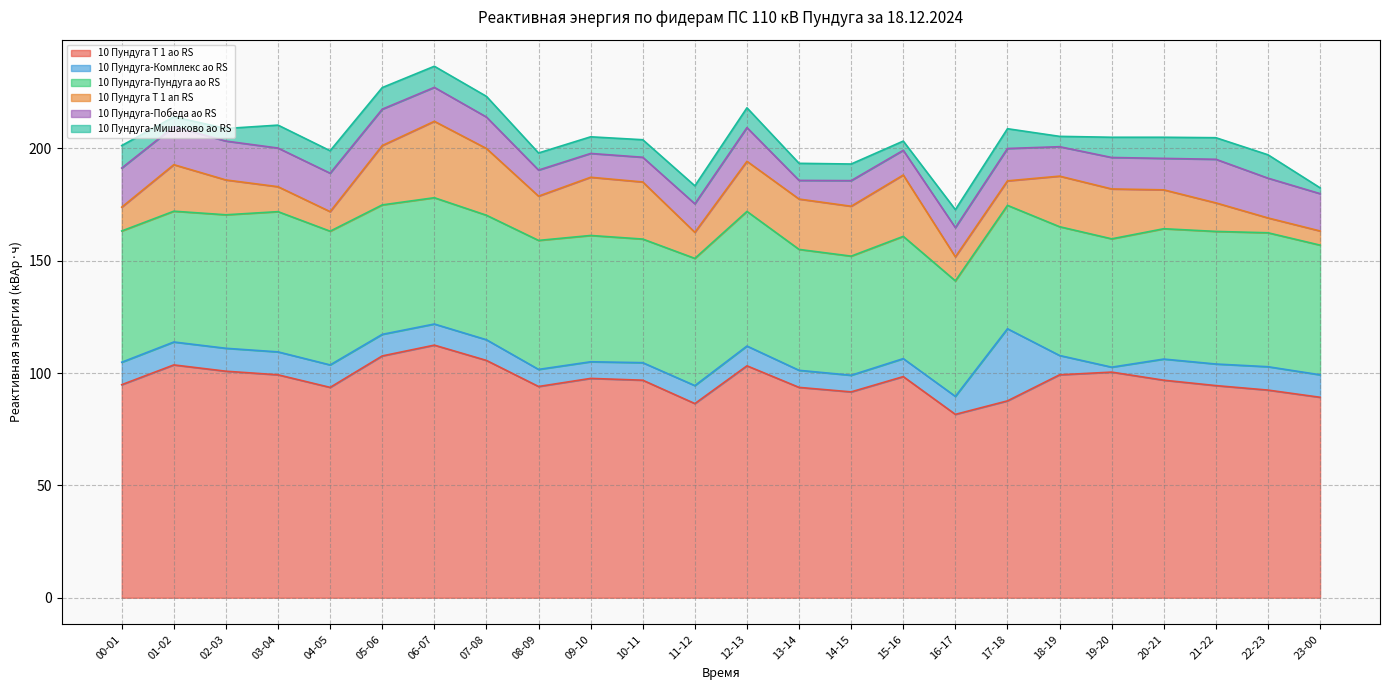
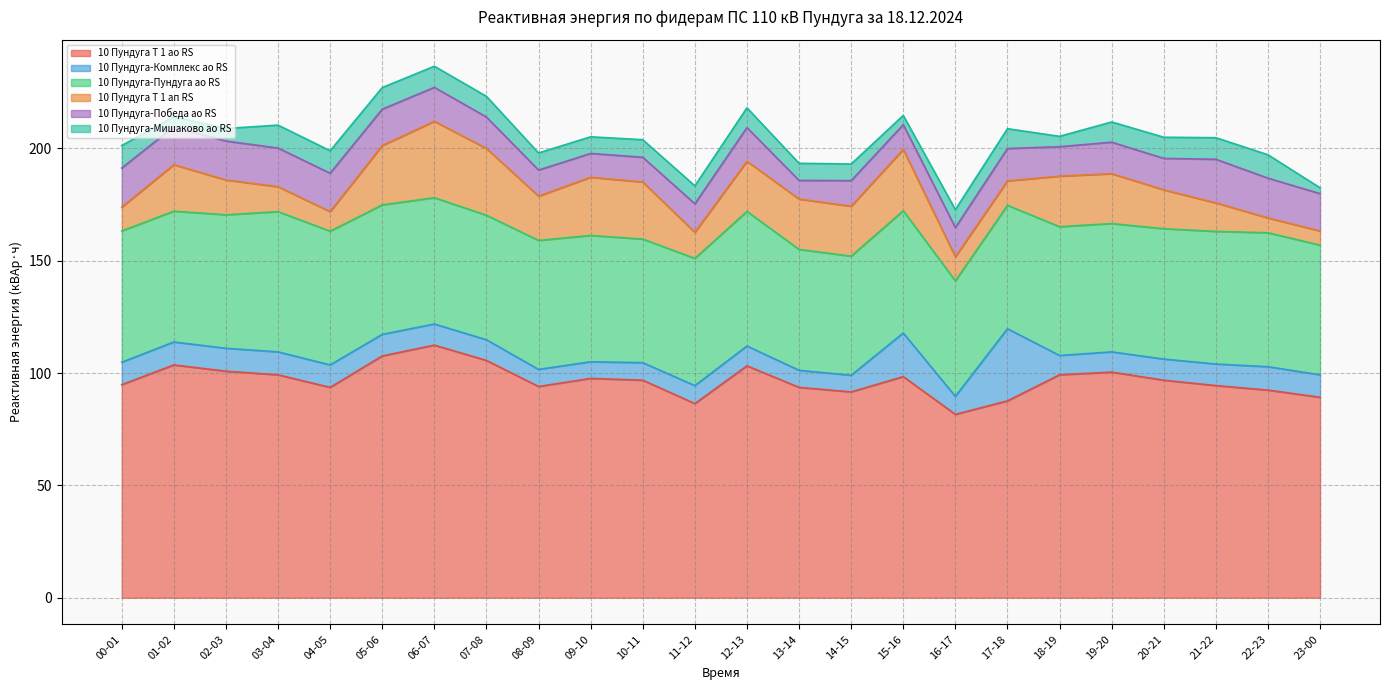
10 Пундуга-Комплекс ао RS, 15-16: 8 -> 19
10 Пундуга-Комплекс ао RS, 19-20: 2 -> 9
